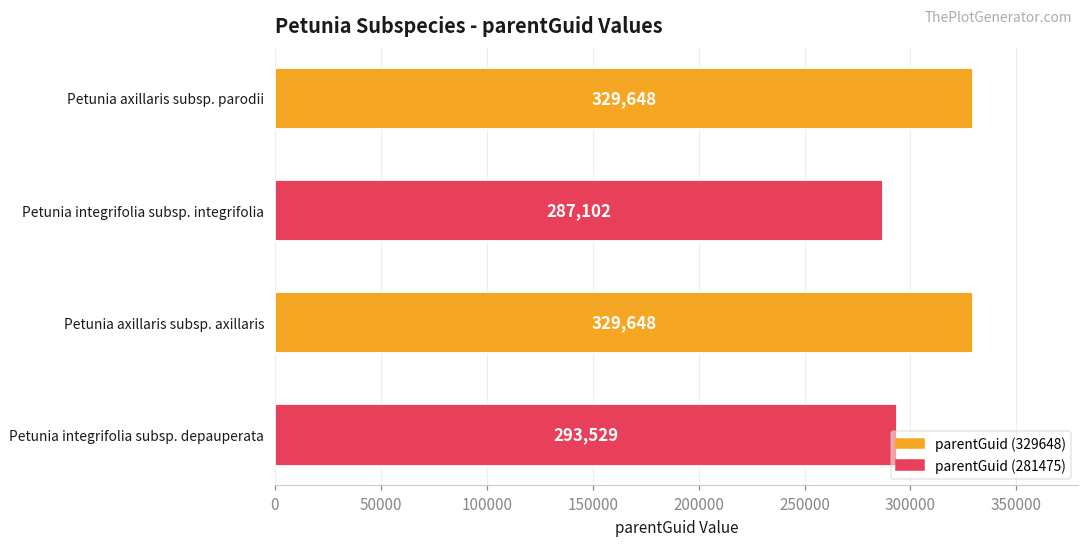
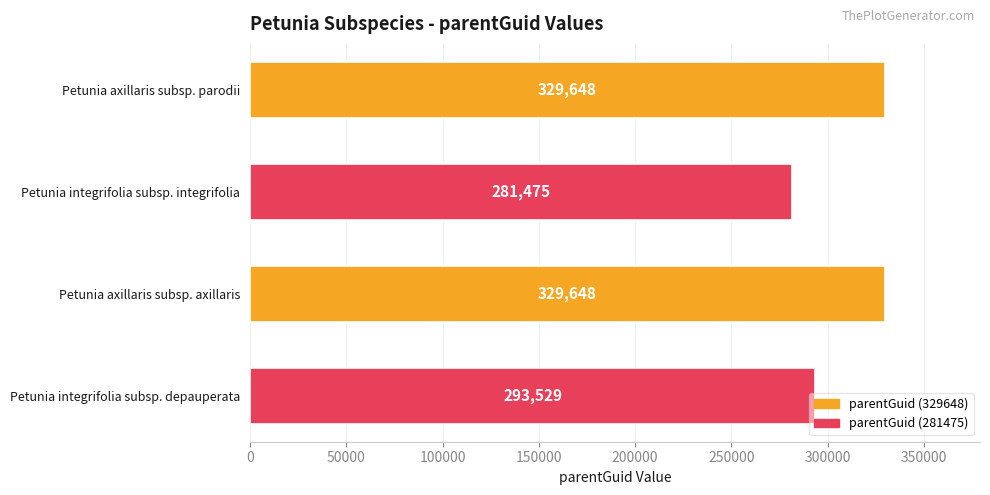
Petunia integrifolia subsp. integrifolia: 287,102 -> 281,475
